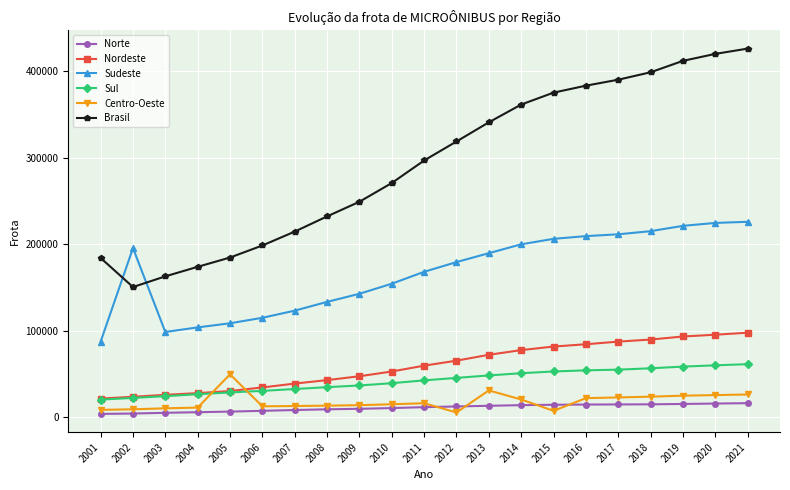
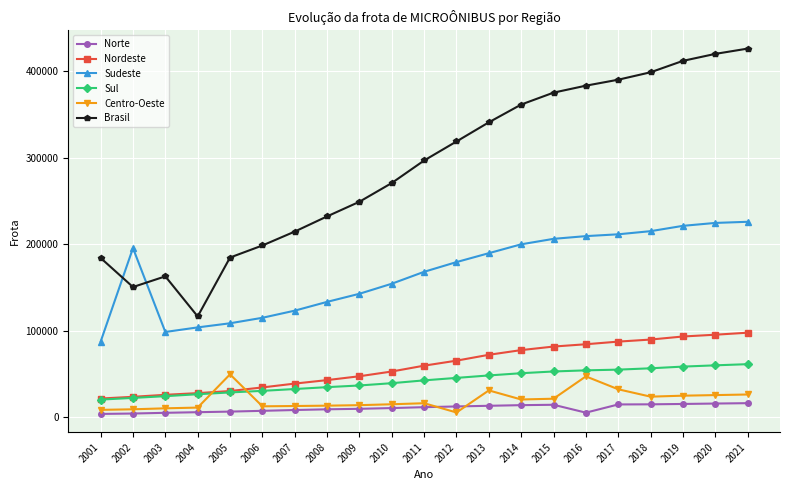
Brasil, 2004: 170000 -> 120000
Centro-Oeste, 2015: 10000 -> 20000
Norte, 2016: 10000 -> 0
Centro-Oeste, 2016: 20000 -> 50000
Centro-Oeste, 2017: 20000 -> 30000
